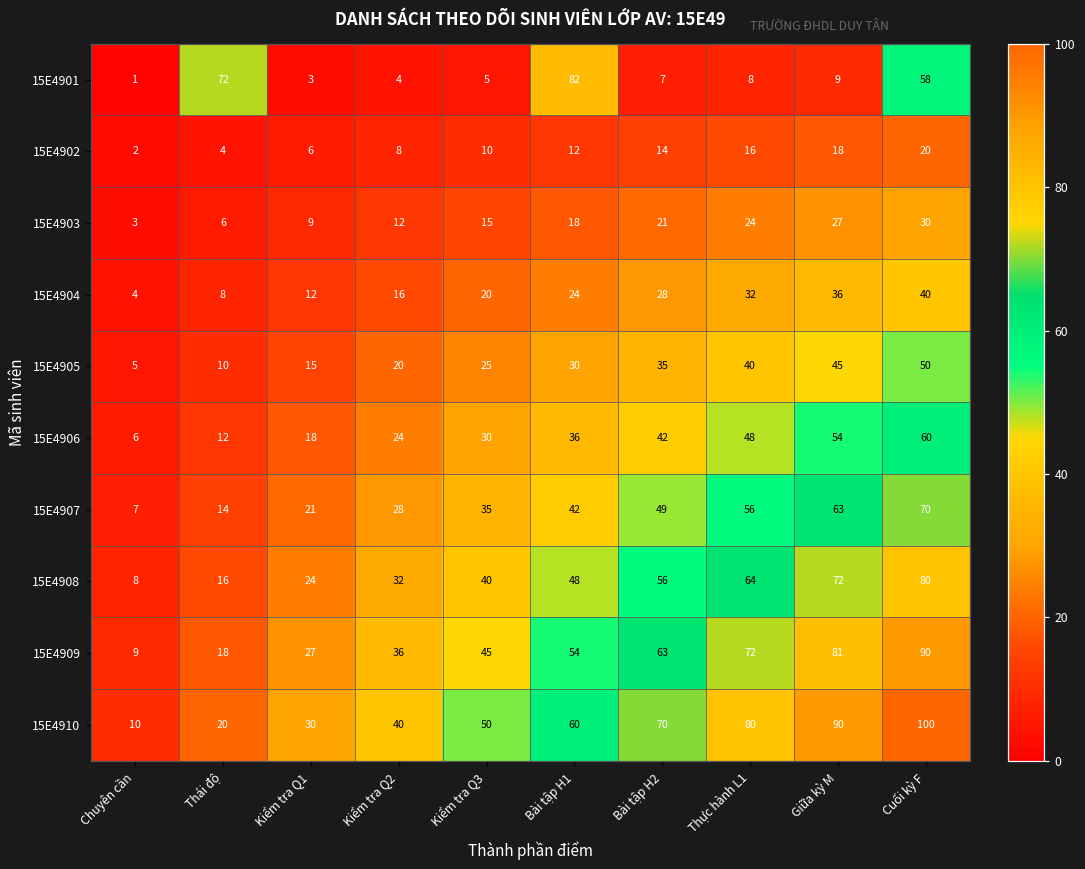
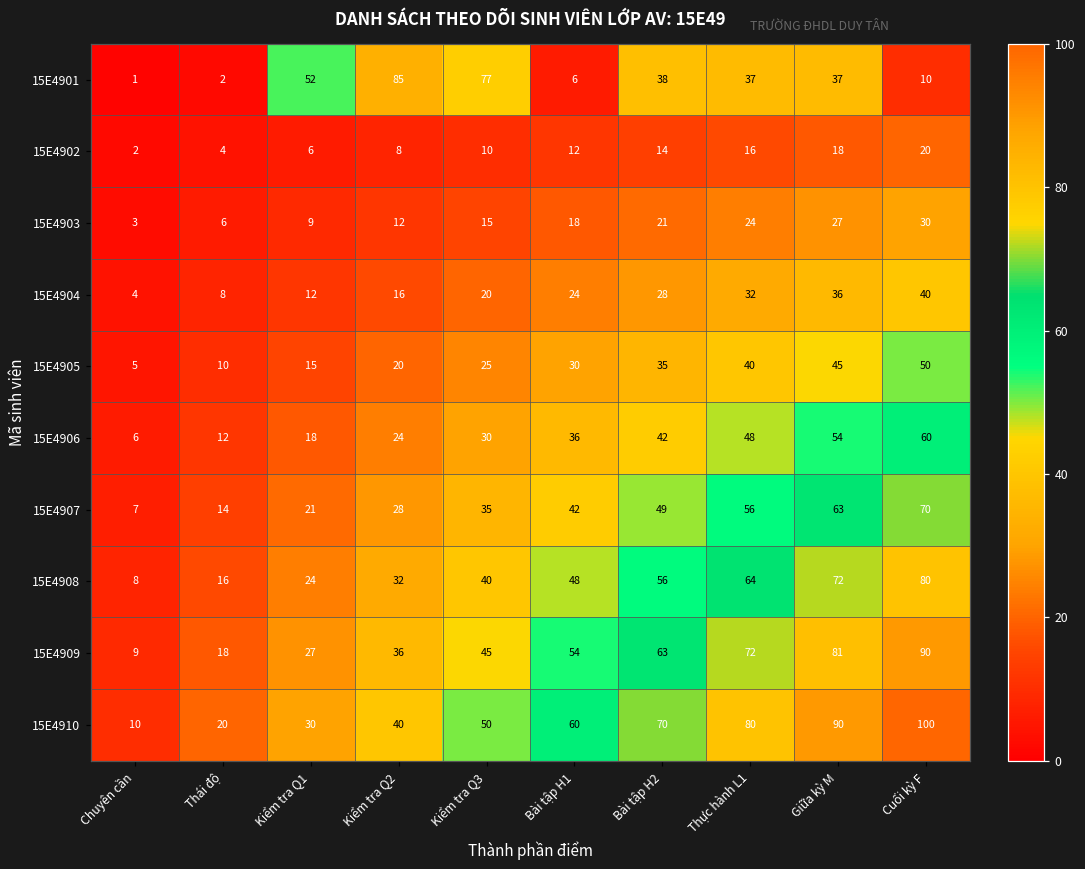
15E4901, Thái độ: 72 -> 2
15E4901, Kiểm tra Q1: 3 -> 52
15E4901, Kiểm tra Q2: 4 -> 85
15E4901, Kiểm tra Q3: 5 -> 77
15E4901, Bài tập H1: 82 -> 6
15E4901, Bài tập H2: 7 -> 38
15E4901, Thực hành L1: 8 -> 37
15E4901, Giữa kỳ M: 9 -> 37
15E4901, Cuối kỳ F: 58 -> 10
